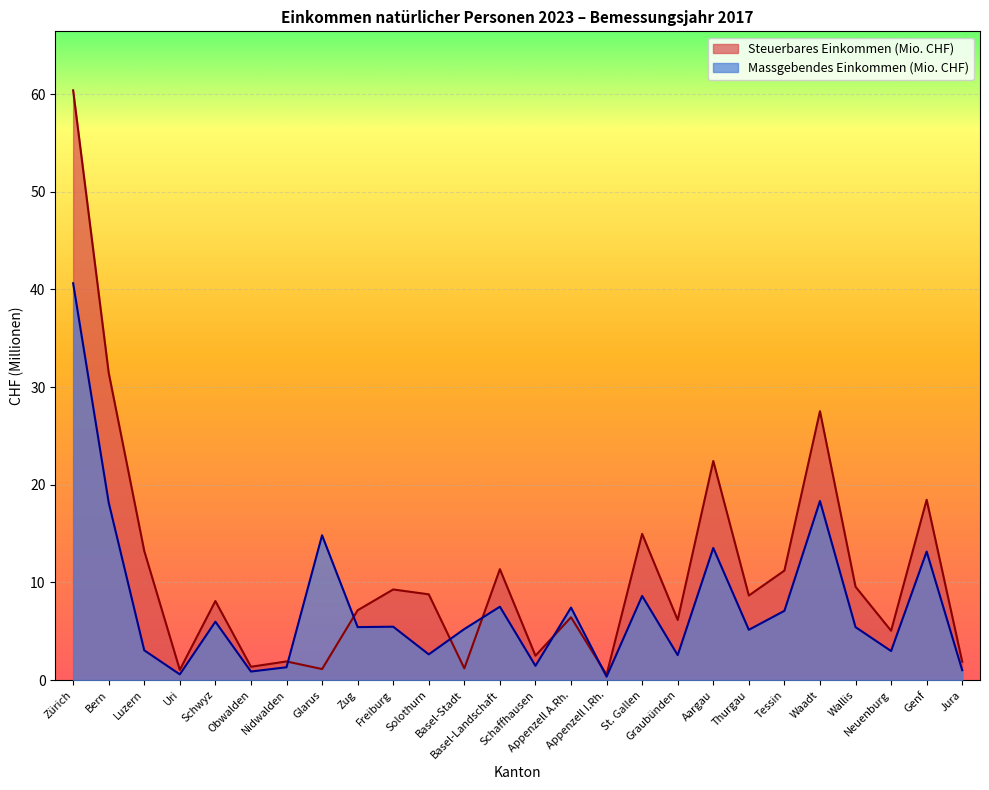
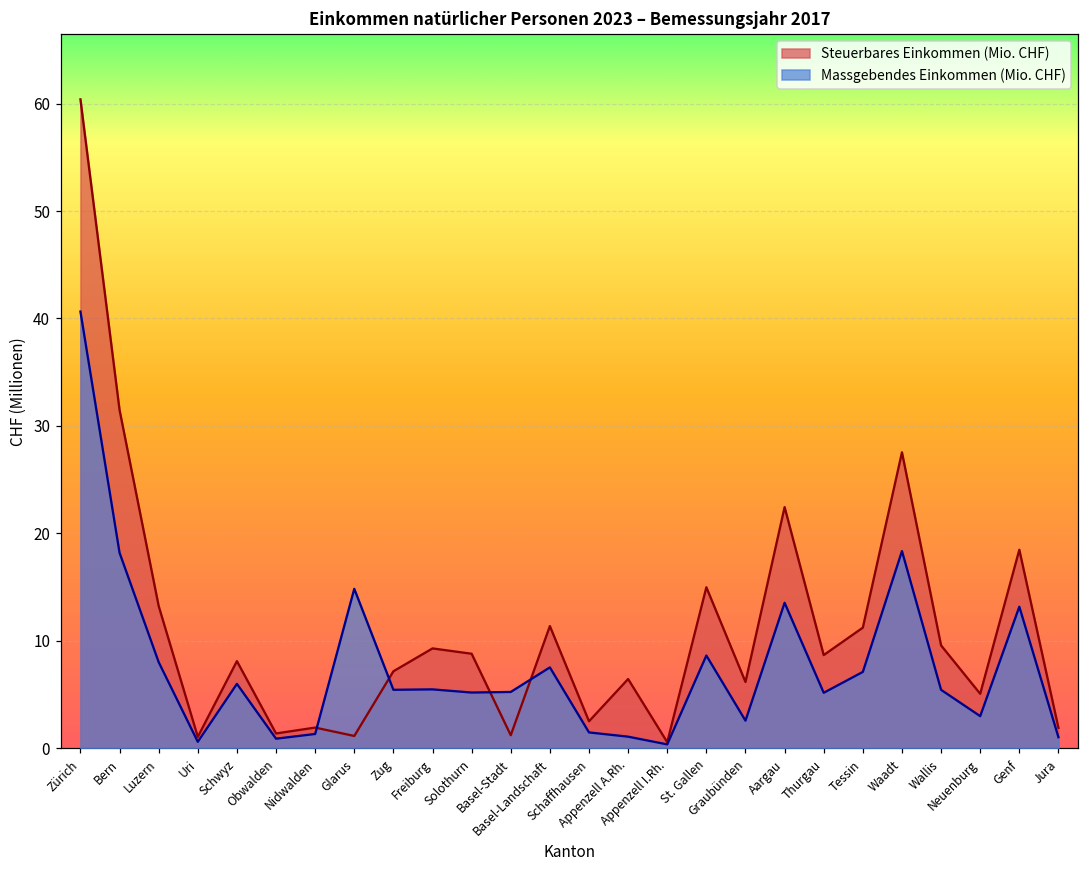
Massgebendes Einkommen (Mio. CHF), Luzern: 3 -> 8
Massgebendes Einkommen (Mio. CHF), Solothurn: 3 -> 5
Massgebendes Einkommen (Mio. CHF), Appenzell A.Rh.: 7 -> 1
